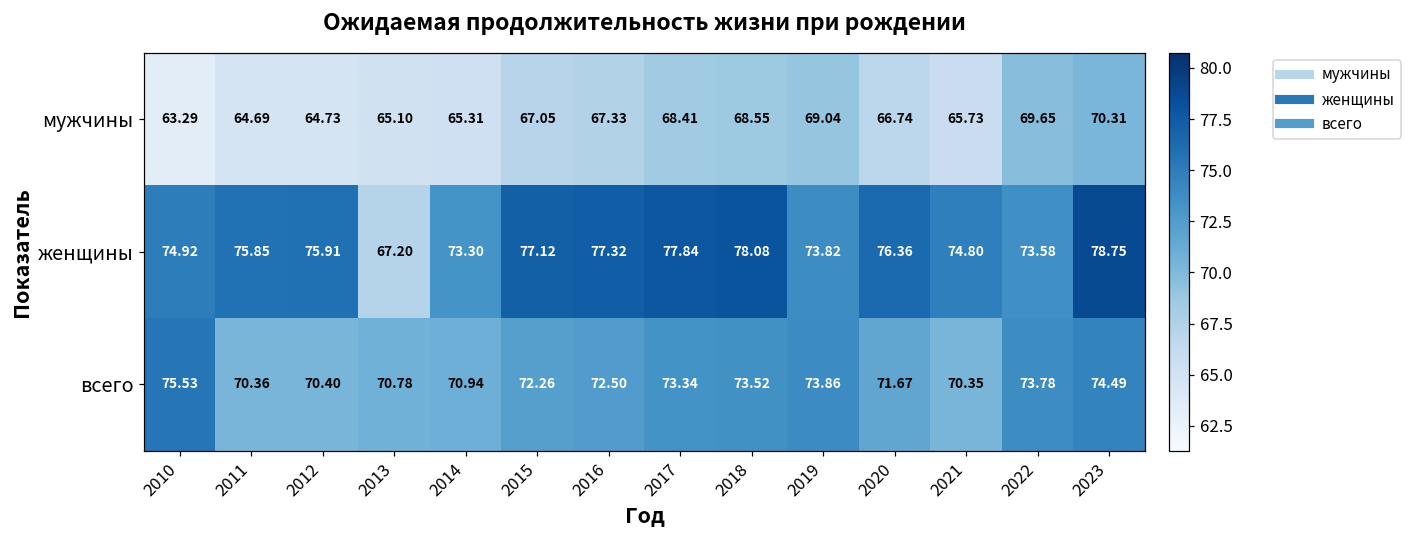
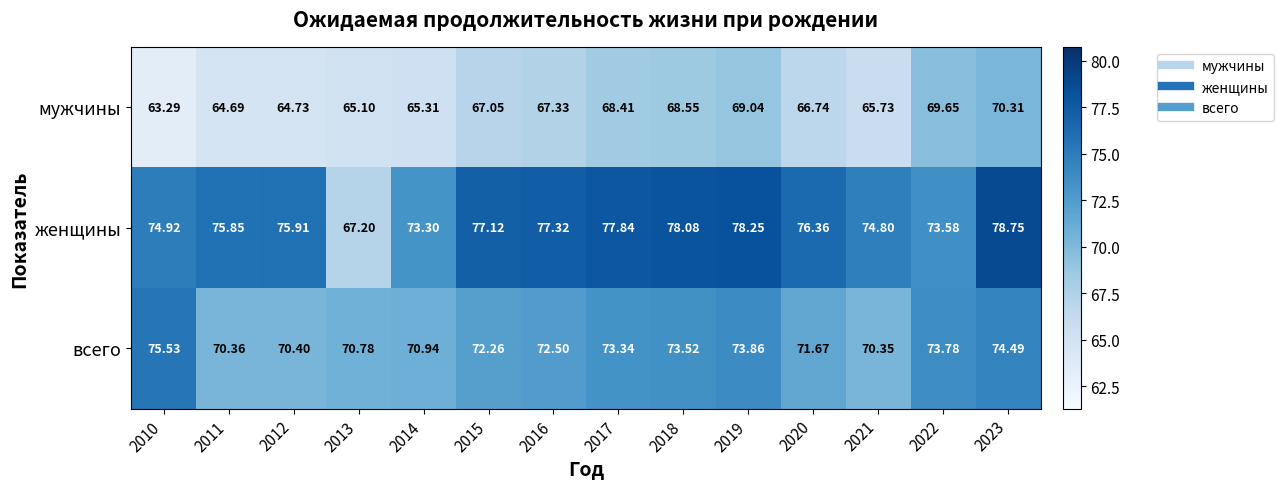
женщины, 2019: 73.82 -> 78.25
